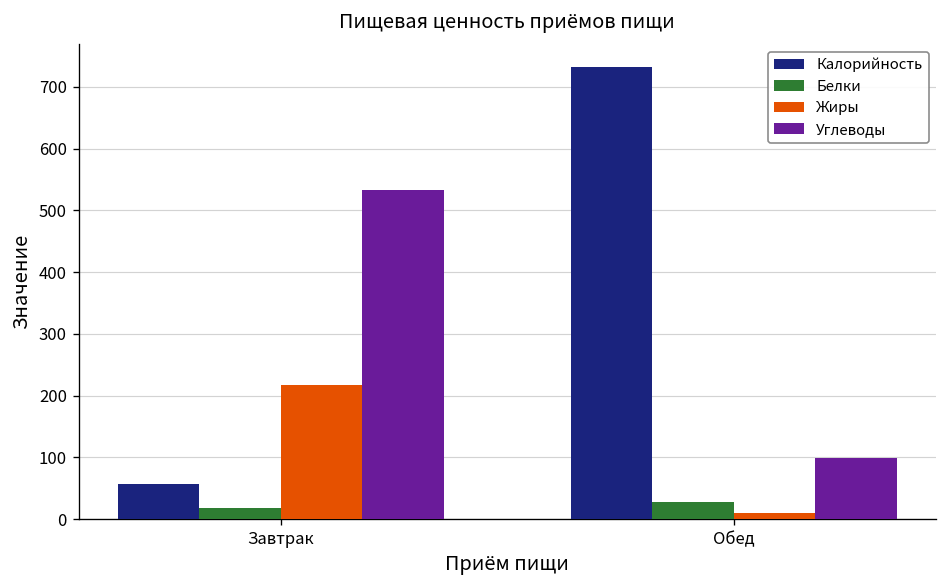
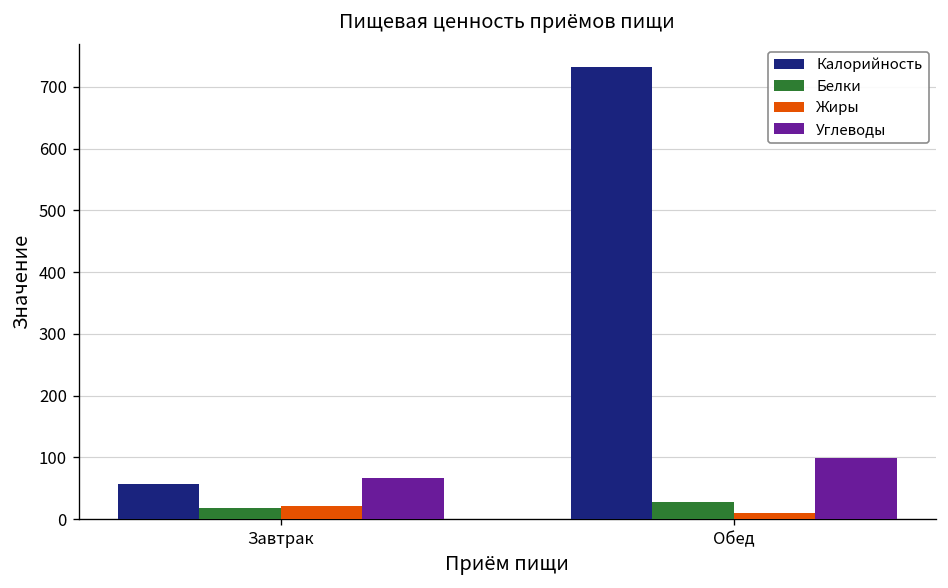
Жиры, Завтрак: 220 -> 20
Углеводы, Завтрак: 530 -> 70
